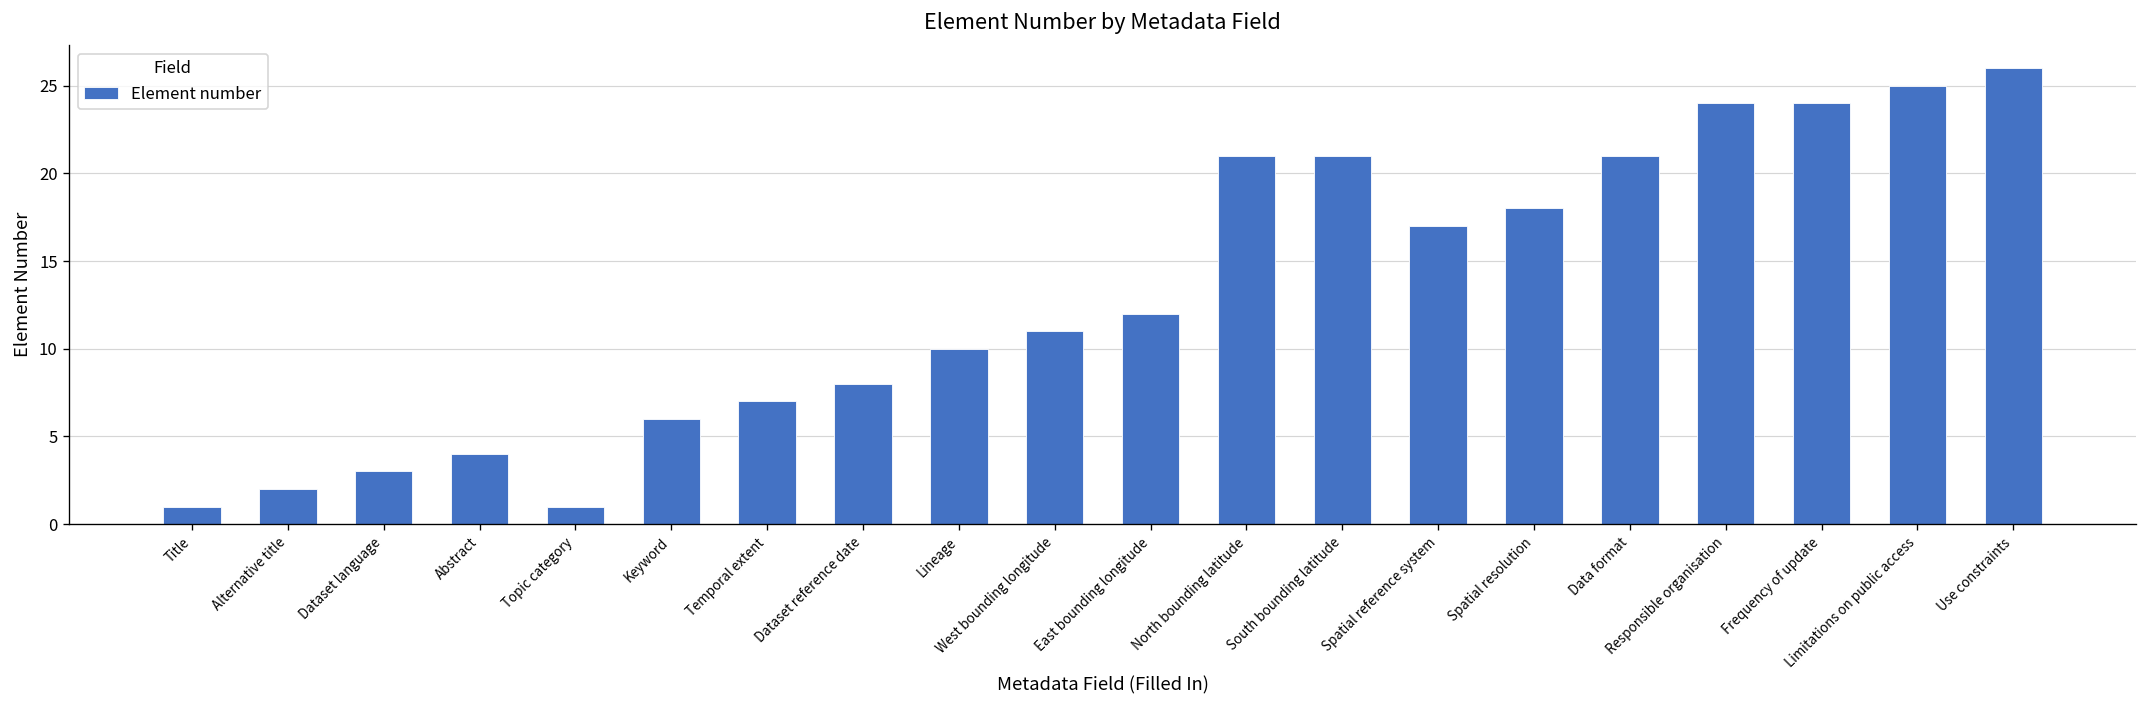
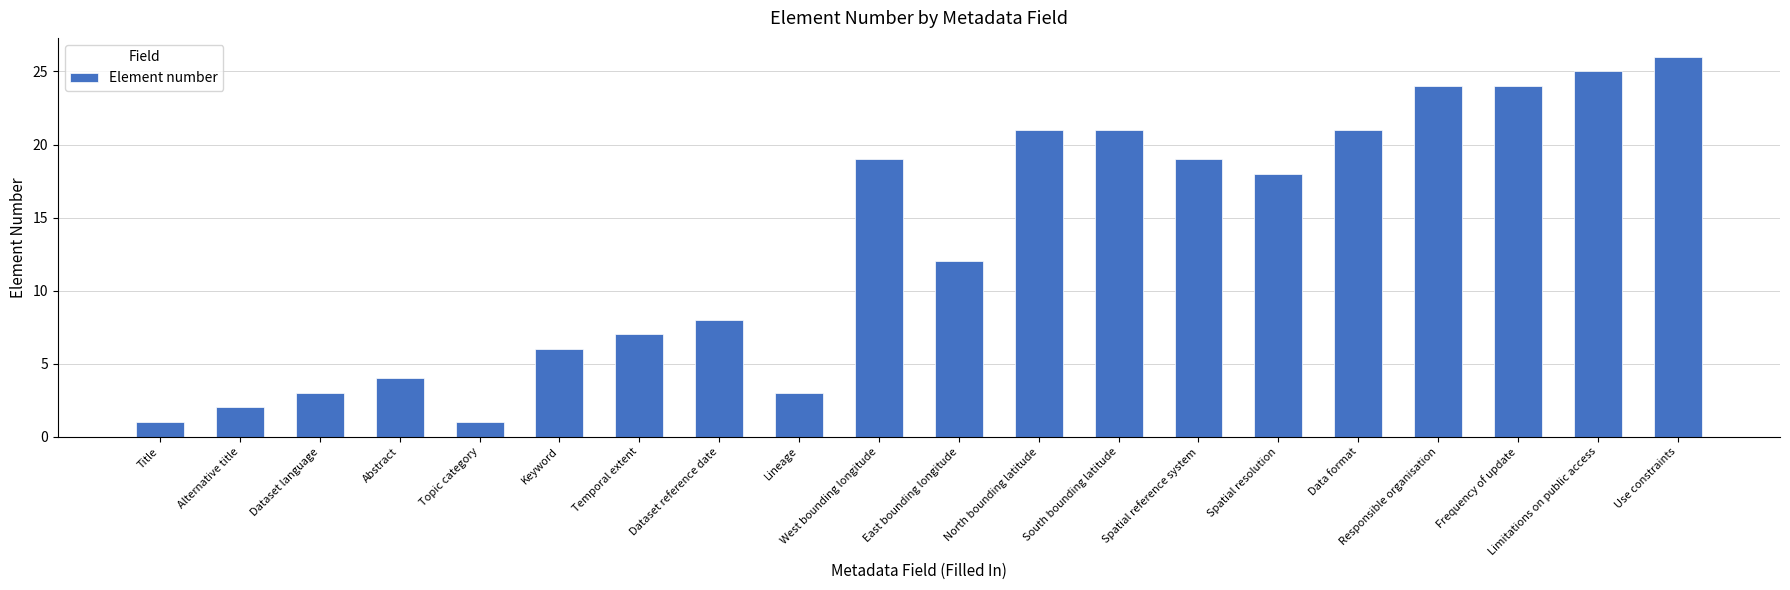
Lineage: 10 -> 3
West bounding longitude: 11 -> 19
Spatial reference system: 17 -> 19
